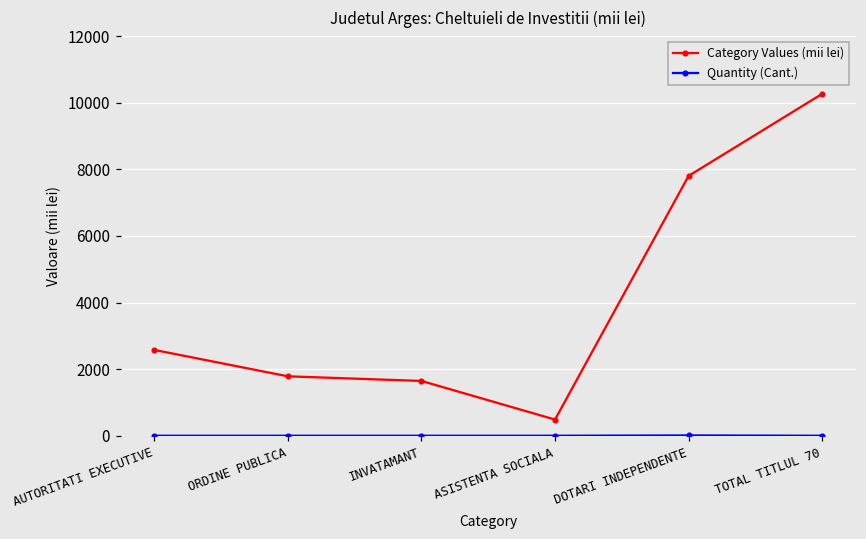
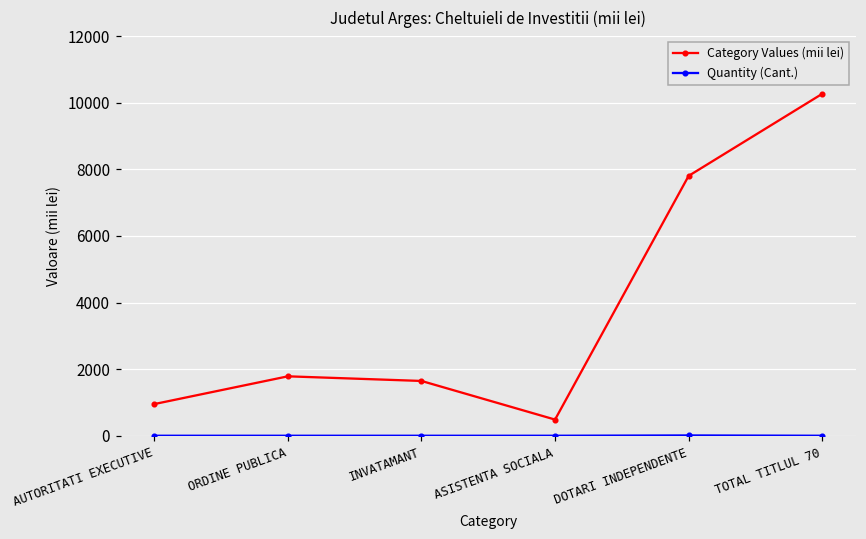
Category Values (mii lei), AUTORITATI EXECUTIVE: 2600 -> 1000
